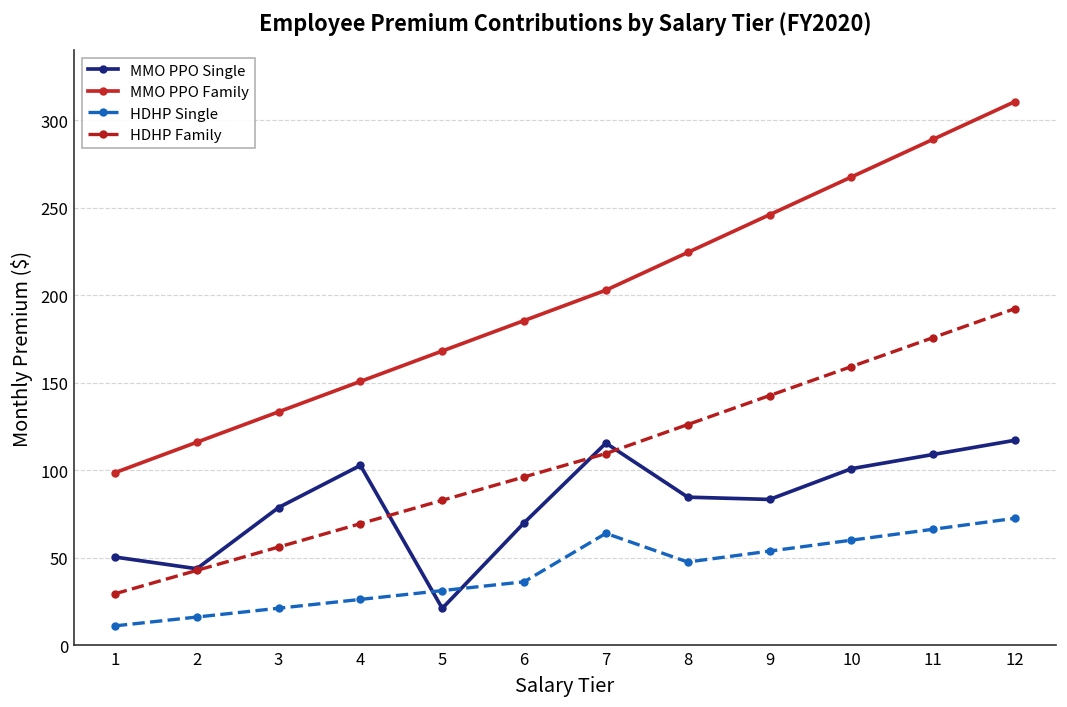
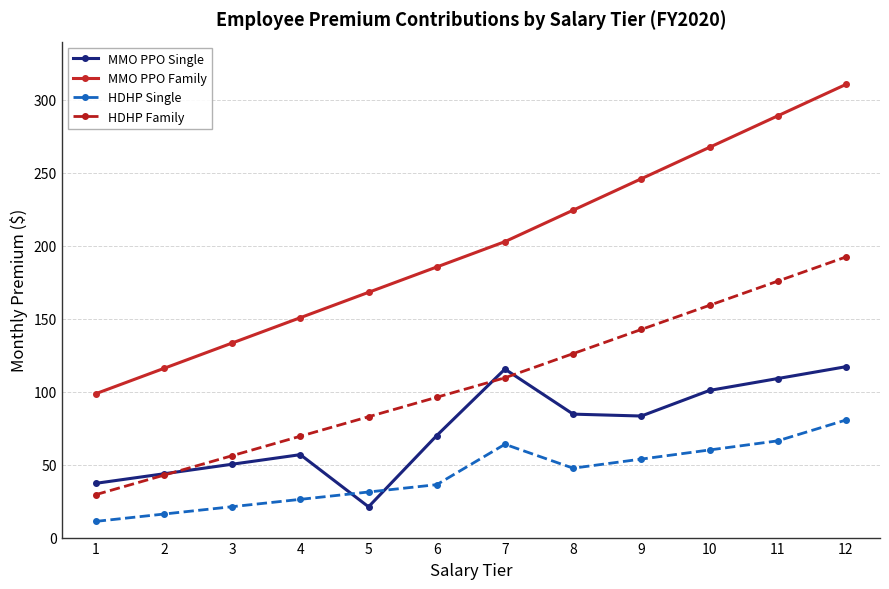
MMO PPO Single, 1: 50 -> 37
MMO PPO Single, 3: 79 -> 50
MMO PPO Single, 4: 103 -> 57
HDHP Single, 12: 73 -> 81
